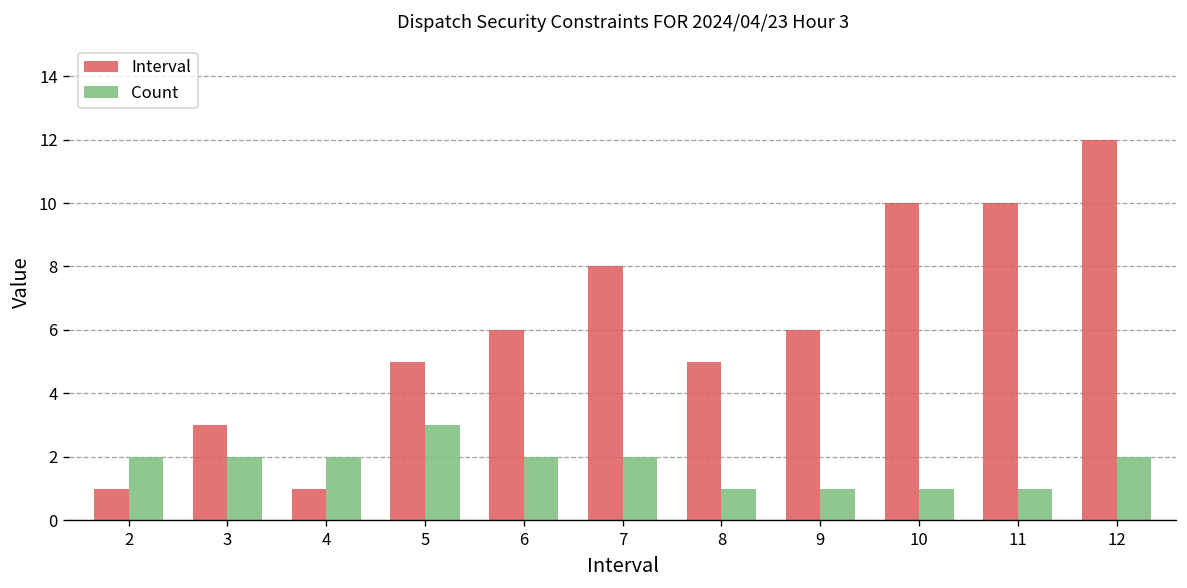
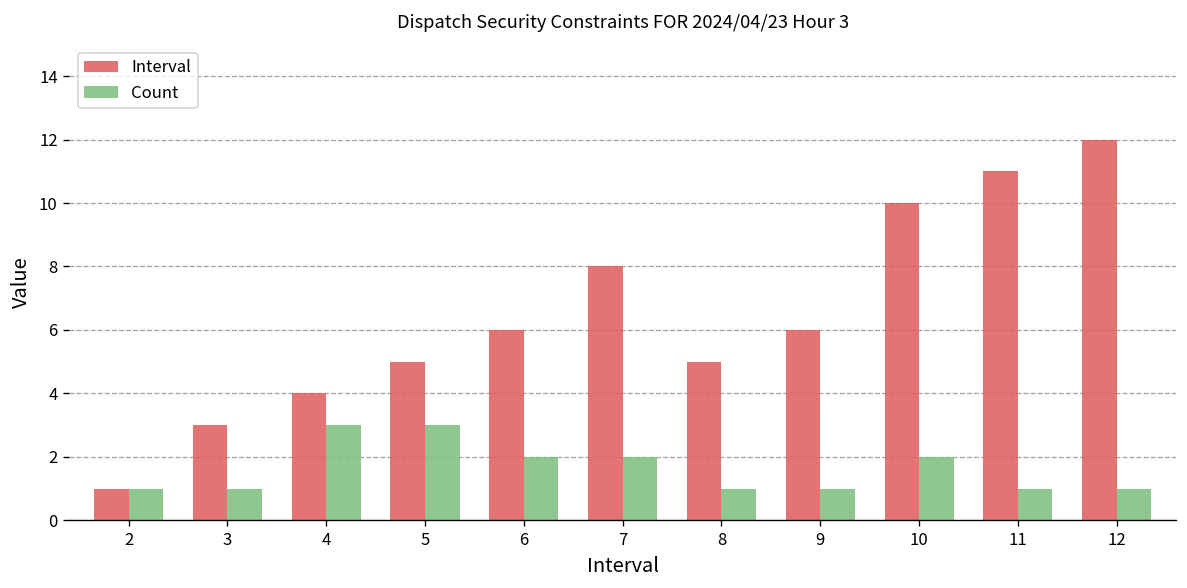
Count, 2: 2 -> 1
Count, 3: 2 -> 1
Interval, 4: 1 -> 4
Count, 4: 2 -> 3
Count, 10: 1 -> 2
Interval, 11: 10 -> 11
Count, 12: 2 -> 1
